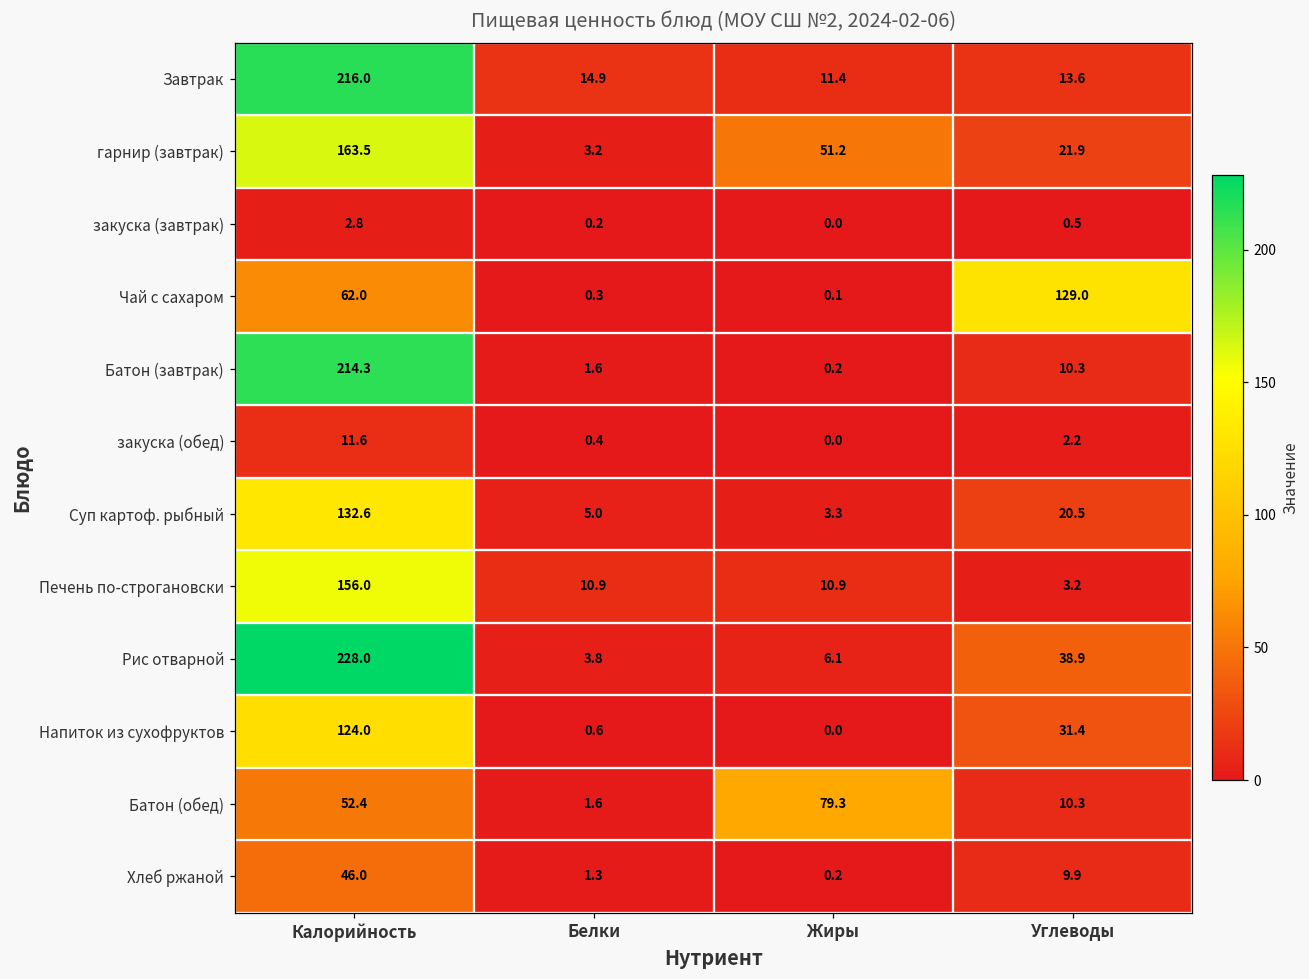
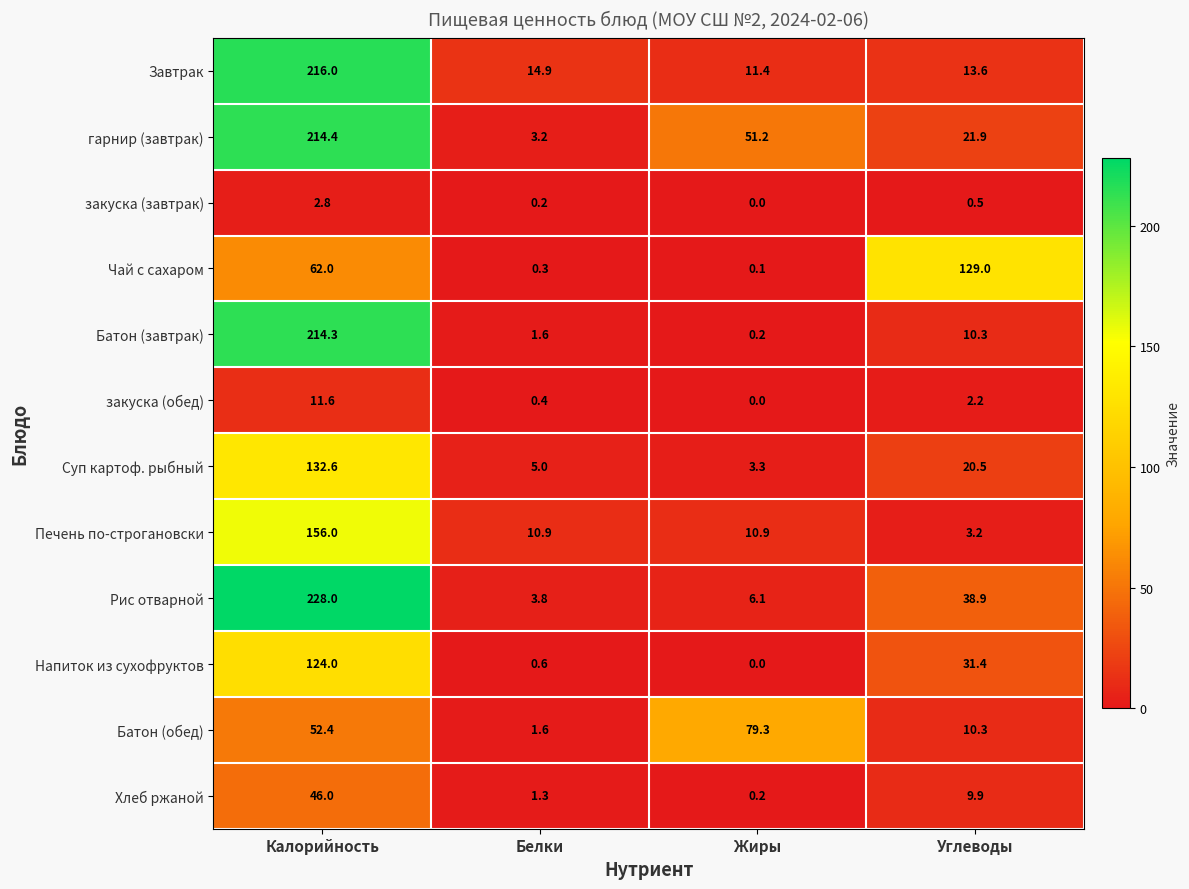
гарнир (завтрак), Калорийность: 163.5 -> 214.4
